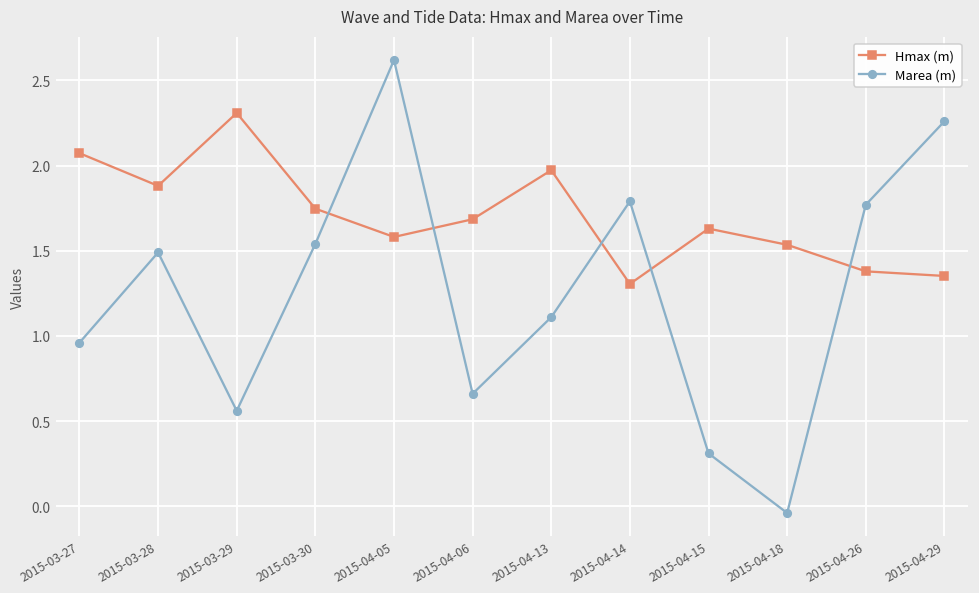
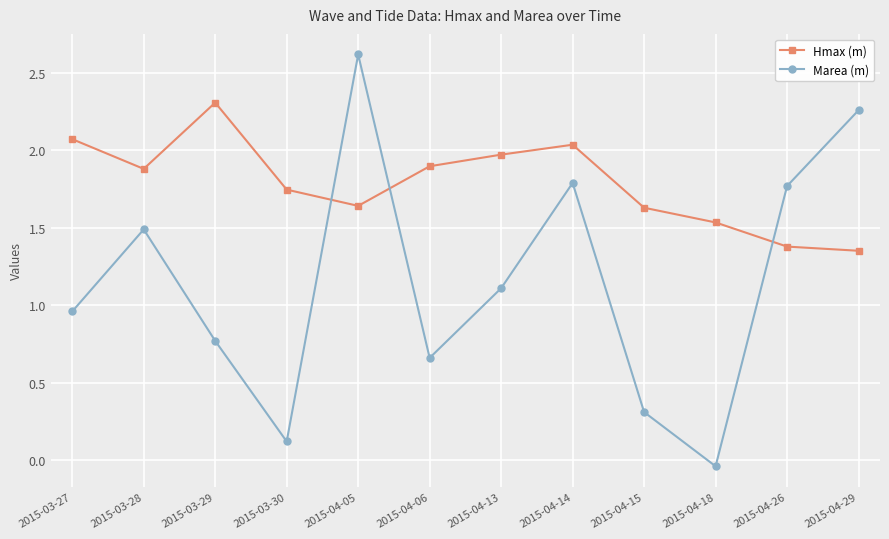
Marea (m), 2015-03-29: 0.56 -> 0.77
Marea (m), 2015-03-30: 1.54 -> 0.12
Hmax (m), 2015-04-05: 1.58 -> 1.64
Hmax (m), 2015-04-06: 1.69 -> 1.90
Hmax (m), 2015-04-14: 1.31 -> 2.04
